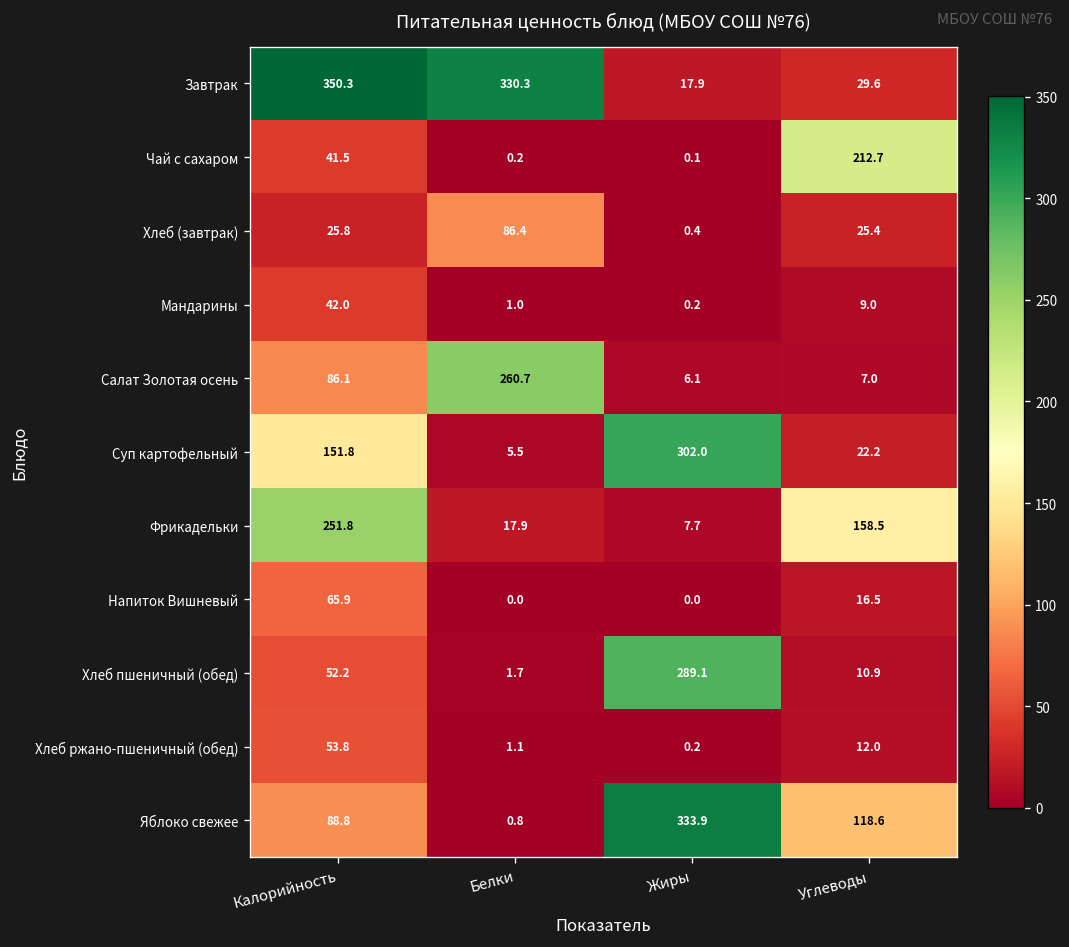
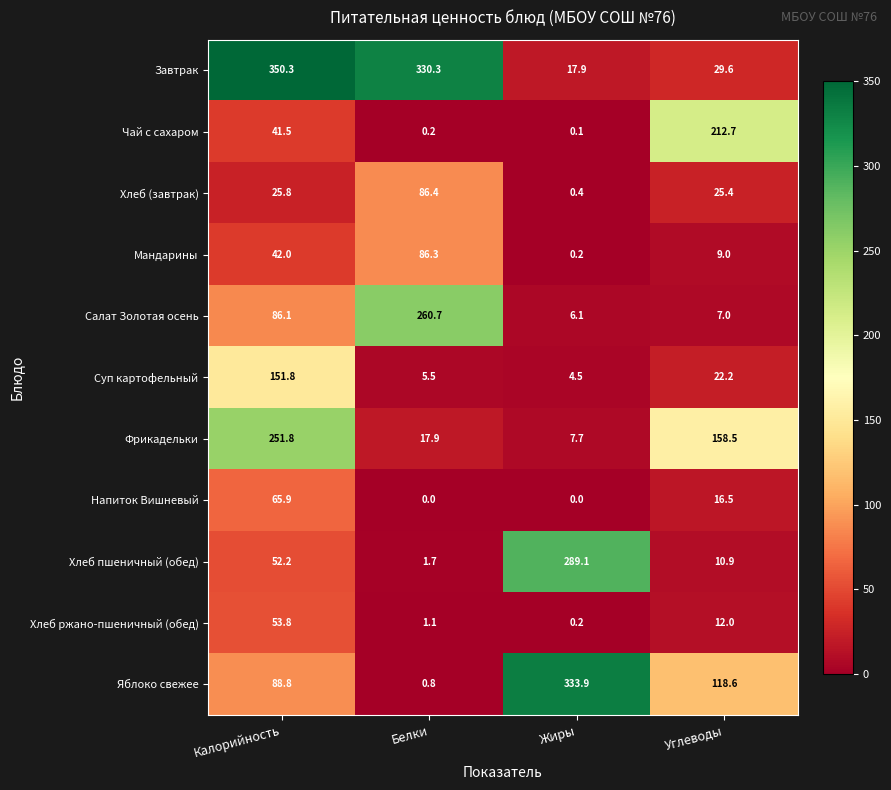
Мандарины, Белки: 1.0 -> 86.3
Суп картофельный, Жиры: 302.0 -> 4.5
